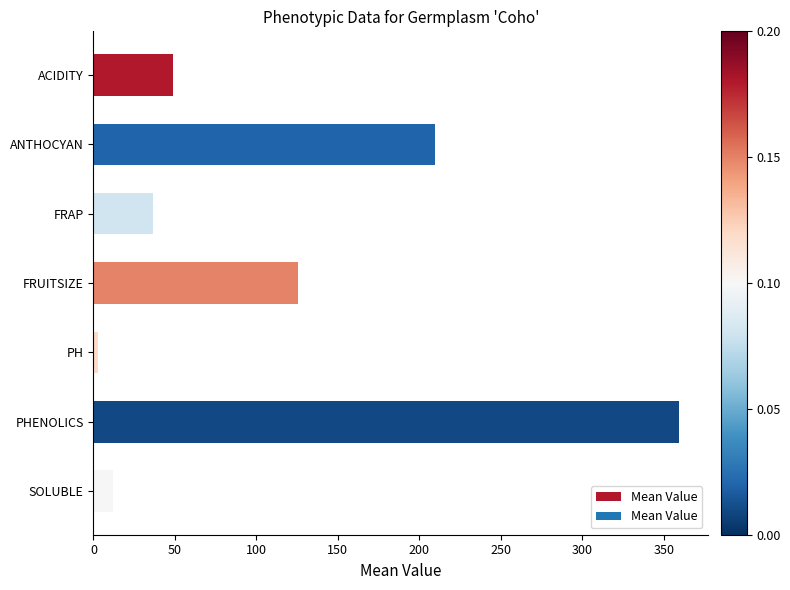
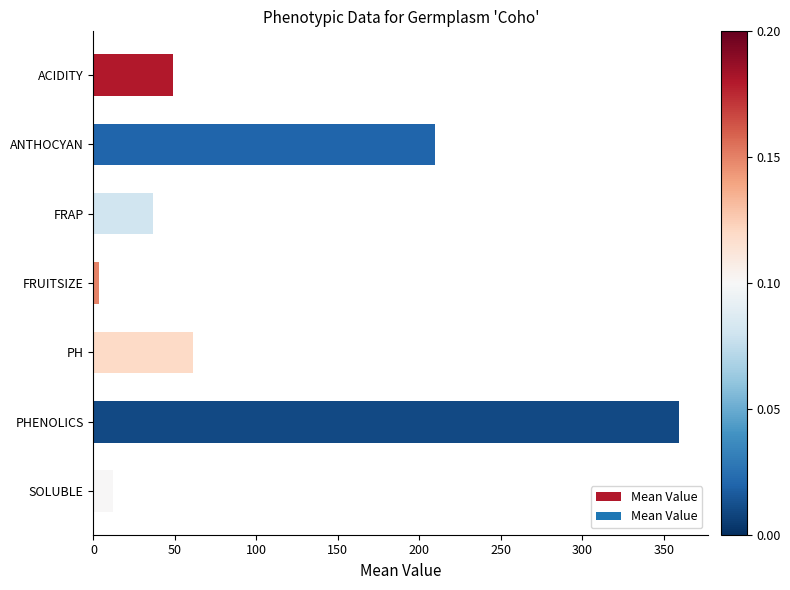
FRUITSIZE: 126 -> 3
PH: 3 -> 61
